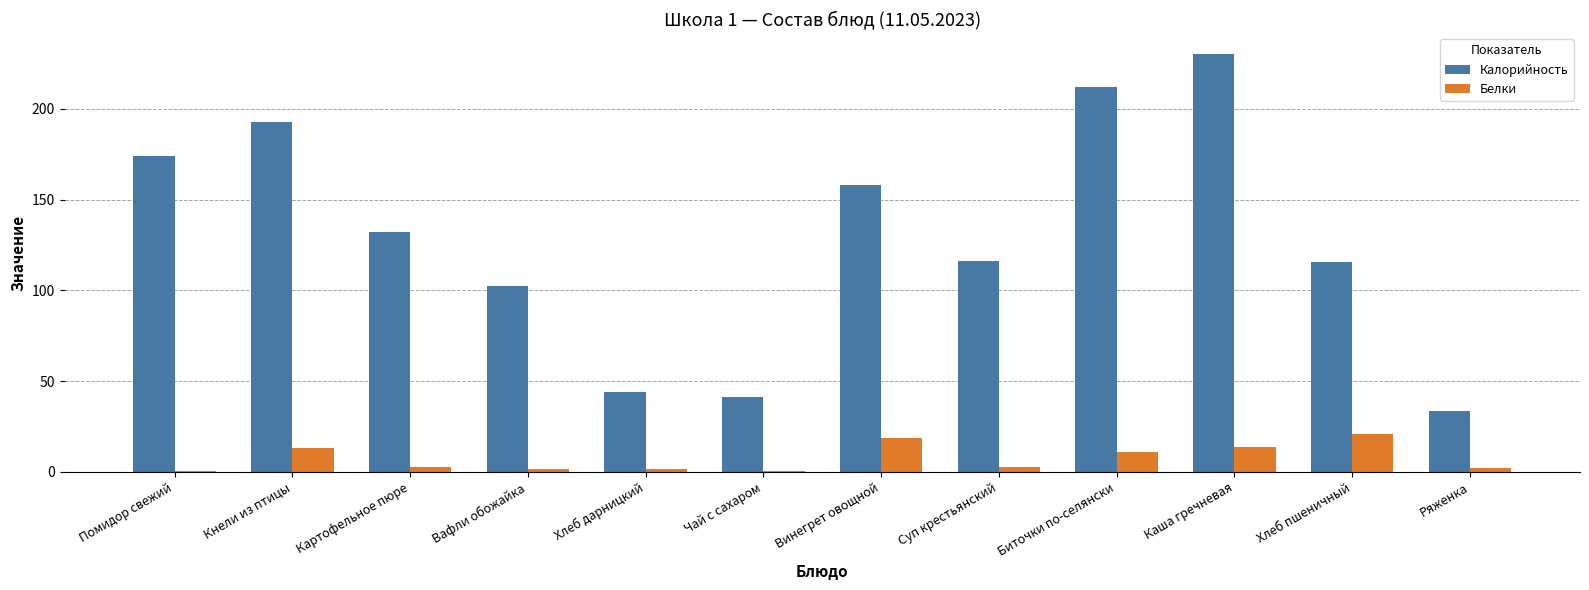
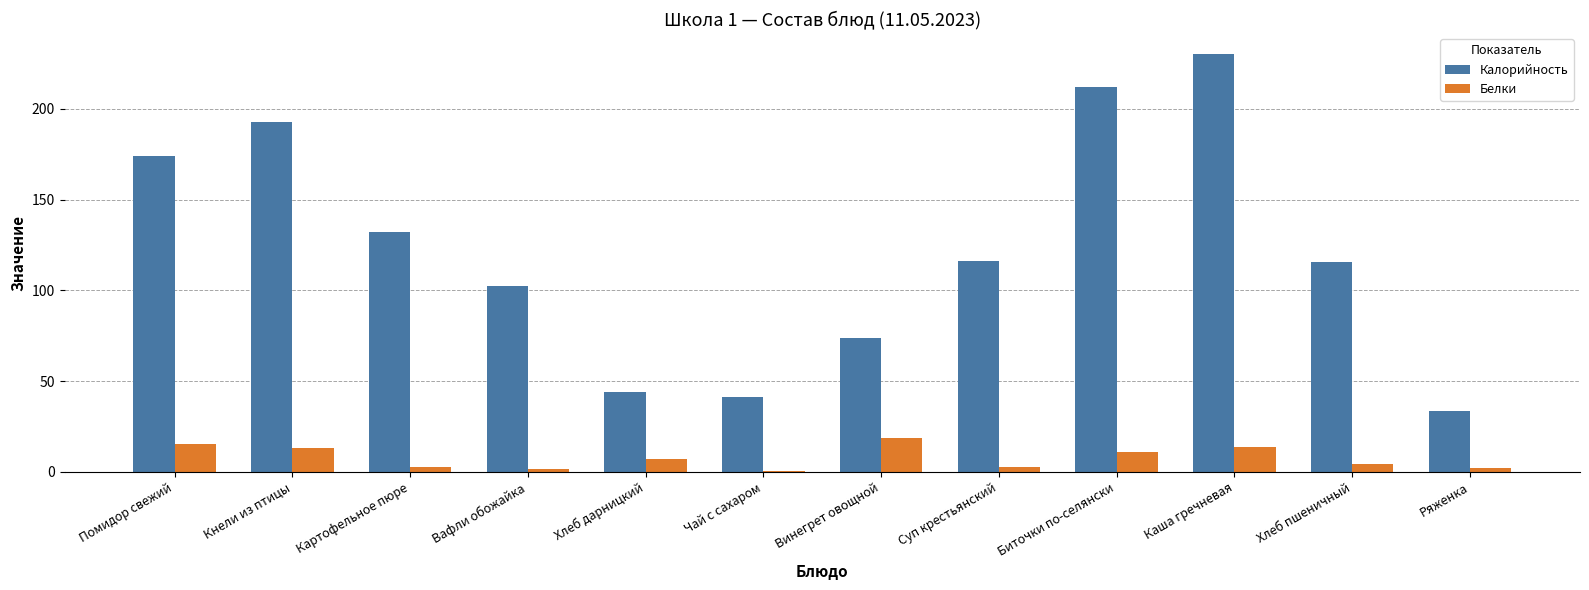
Белки, Помидор свежий: 1 -> 15
Белки, Хлеб дарницкий: 1 -> 7
Калорийность, Винегрет овощной: 158 -> 74
Белки, Хлеб пшеничный: 21 -> 4
